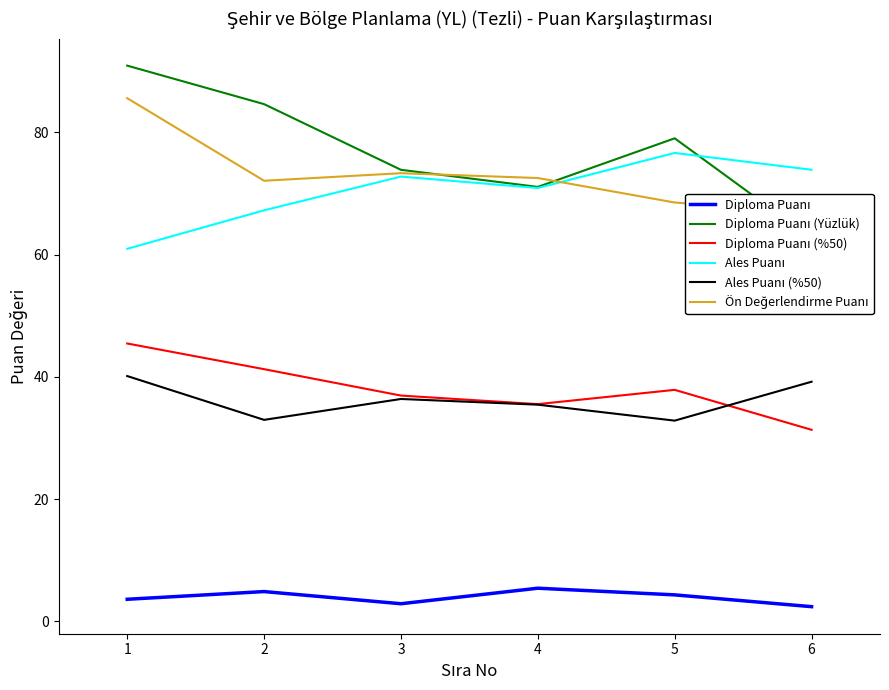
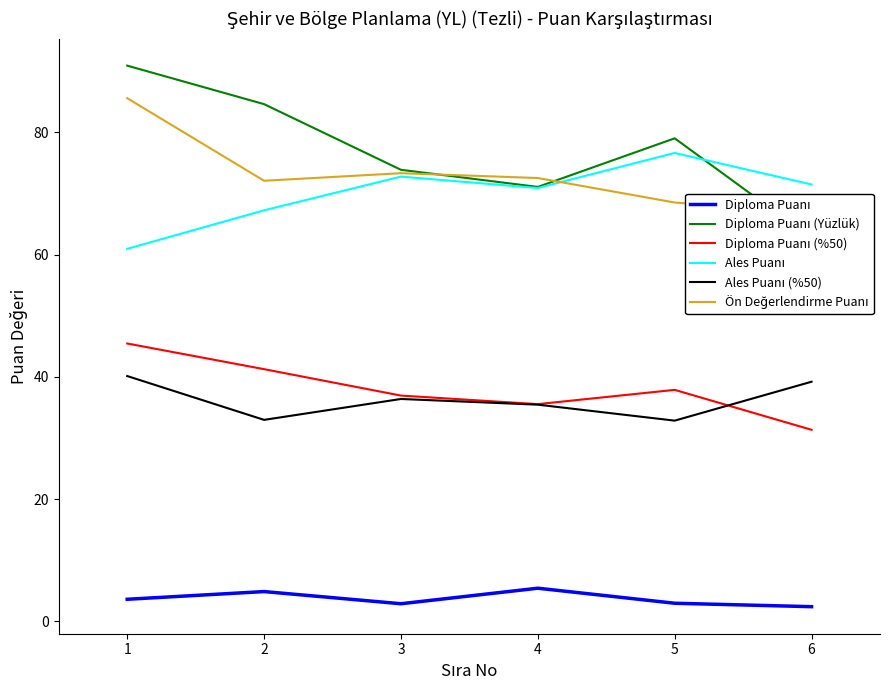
Diploma Puanı, 5: 4 -> 3
Ales Puanı, 6: 74 -> 71
